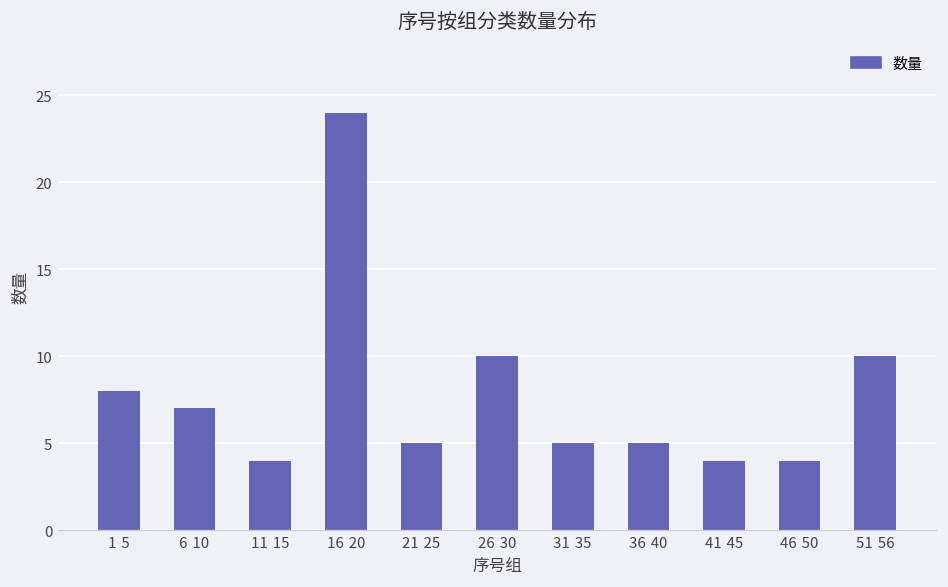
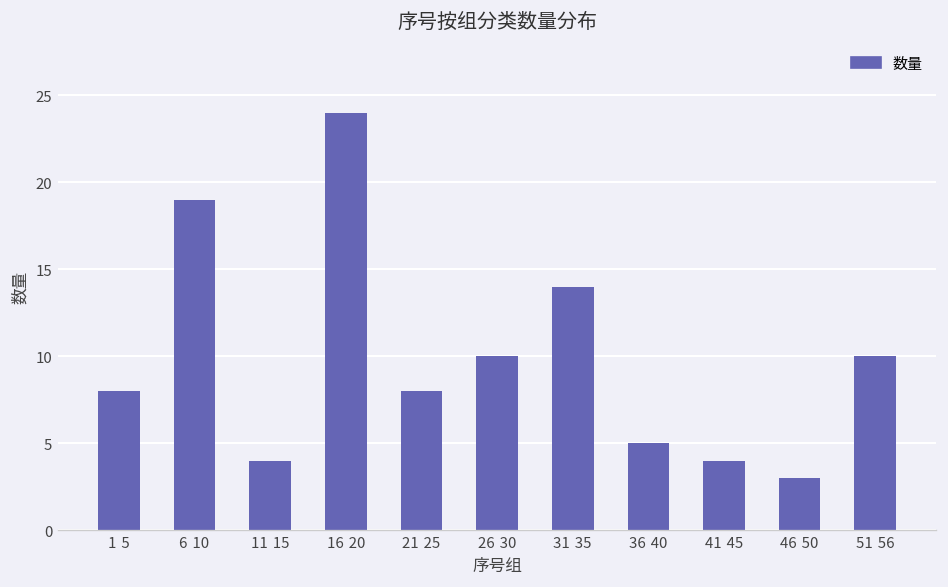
6 10: 7 -> 19
21 25: 5 -> 8
31 35: 5 -> 14
46 50: 4 -> 3
